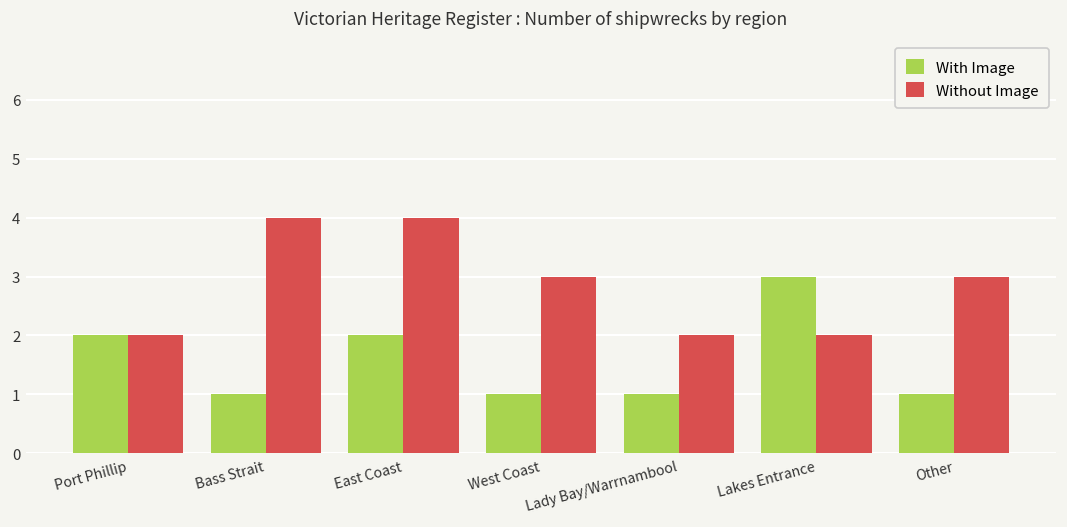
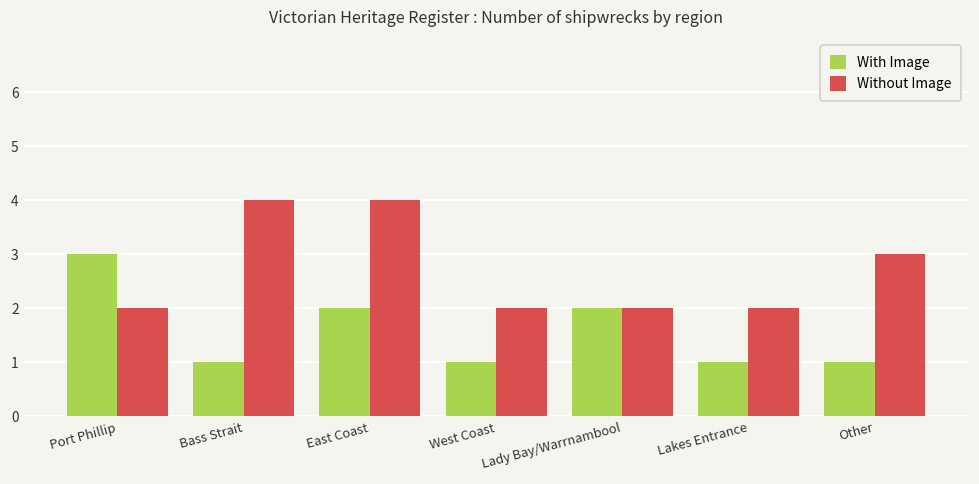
With Image, Port Phillip: 2 -> 3
Without Image, West Coast: 3 -> 2
With Image, Lady Bay/Warrnambool: 1 -> 2
With Image, Lakes Entrance: 3 -> 1
